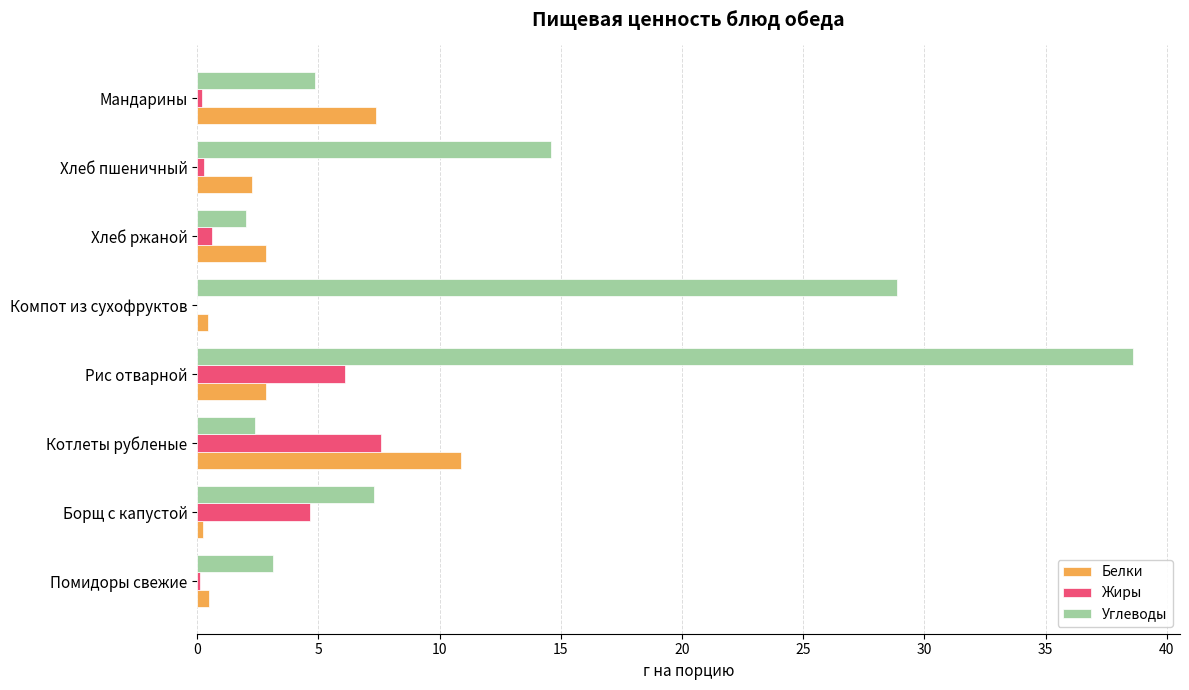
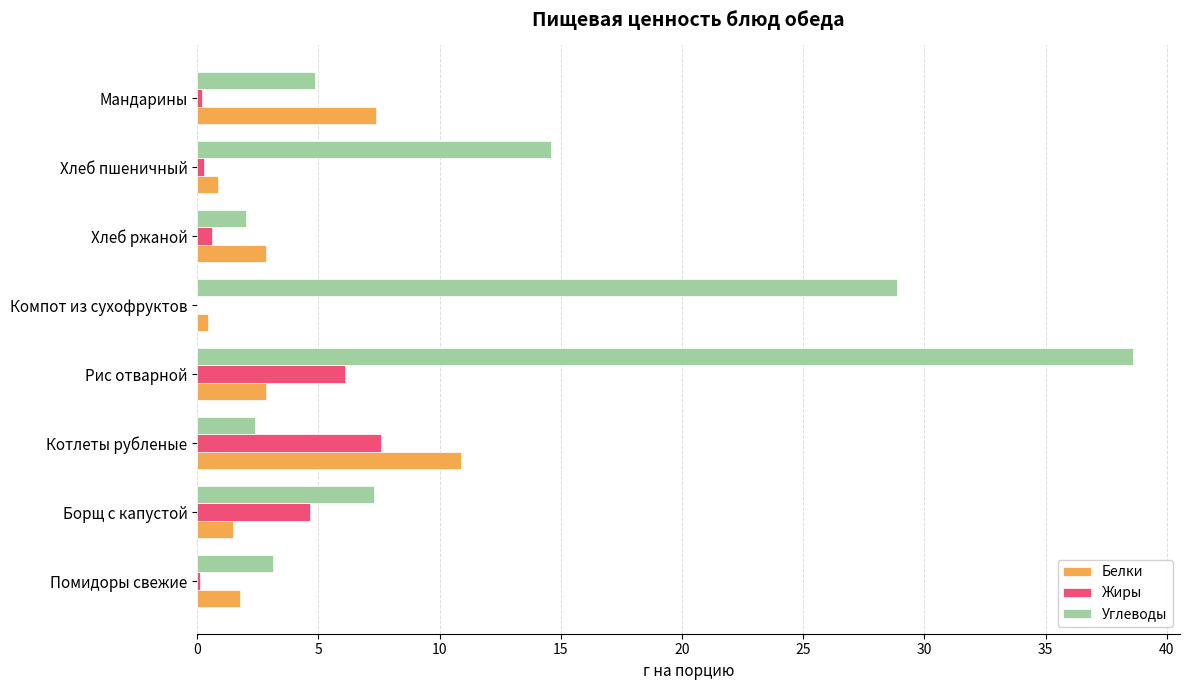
Белки, Хлеб пшеничный: 2.3 -> 0.8
Белки, Борщ с капустой: 0.2 -> 1.5
Белки, Помидоры свежие: 0.5 -> 1.8
